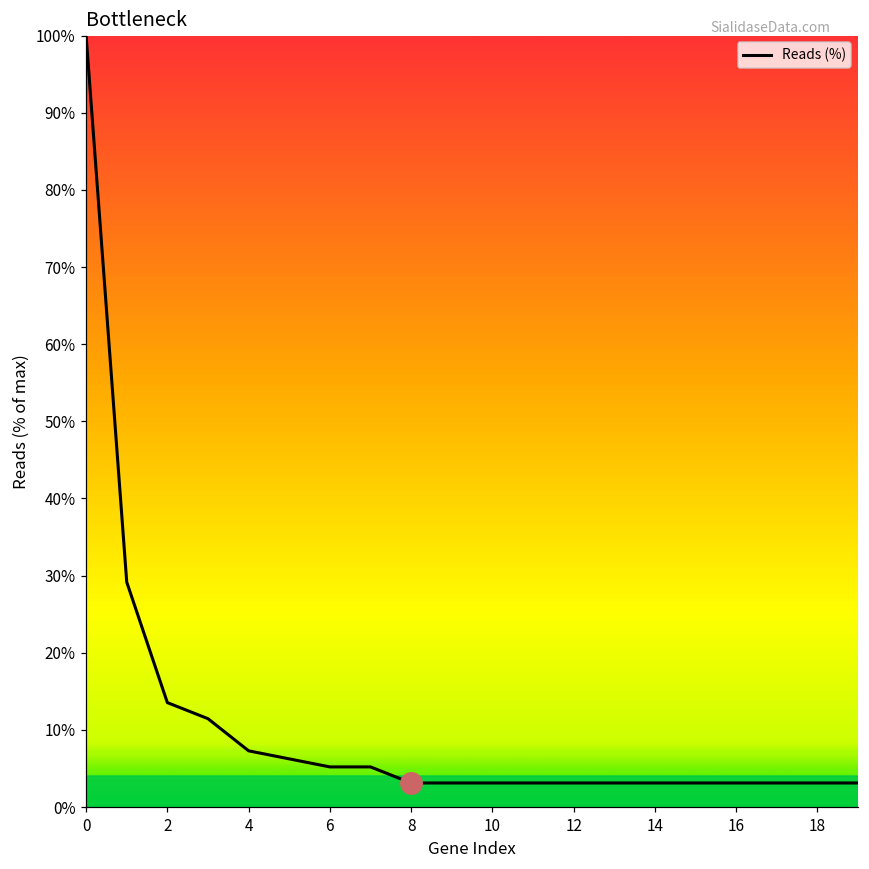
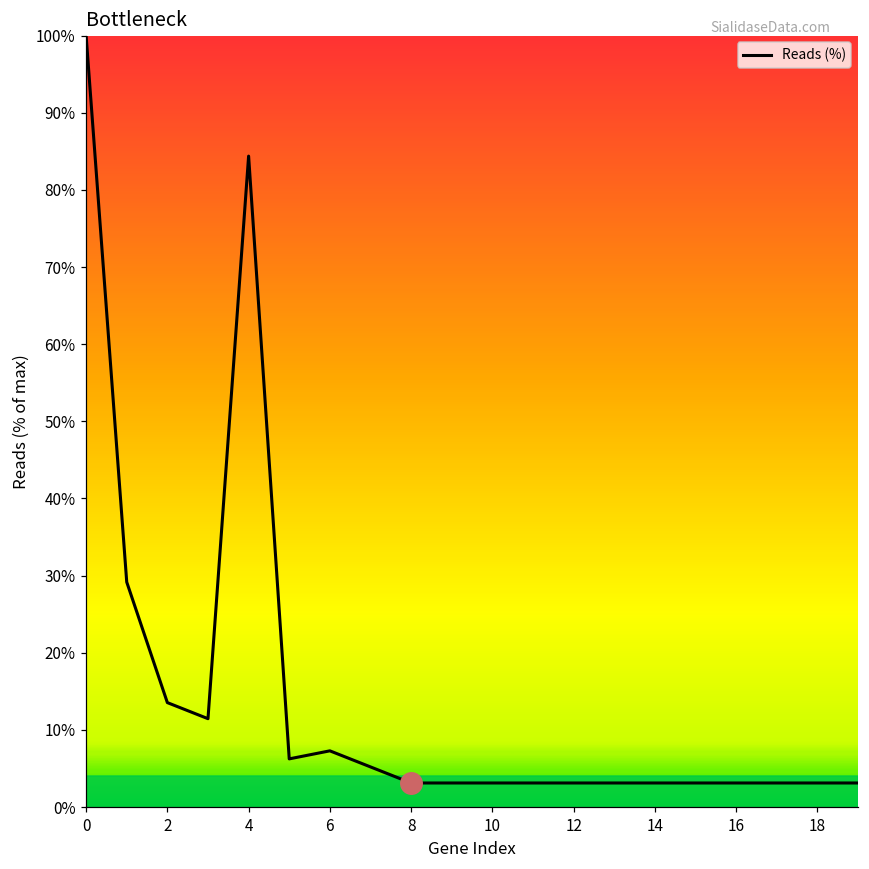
Reads (%), 4: 7% -> 84%
Reads (%), 6: 5% -> 7%
